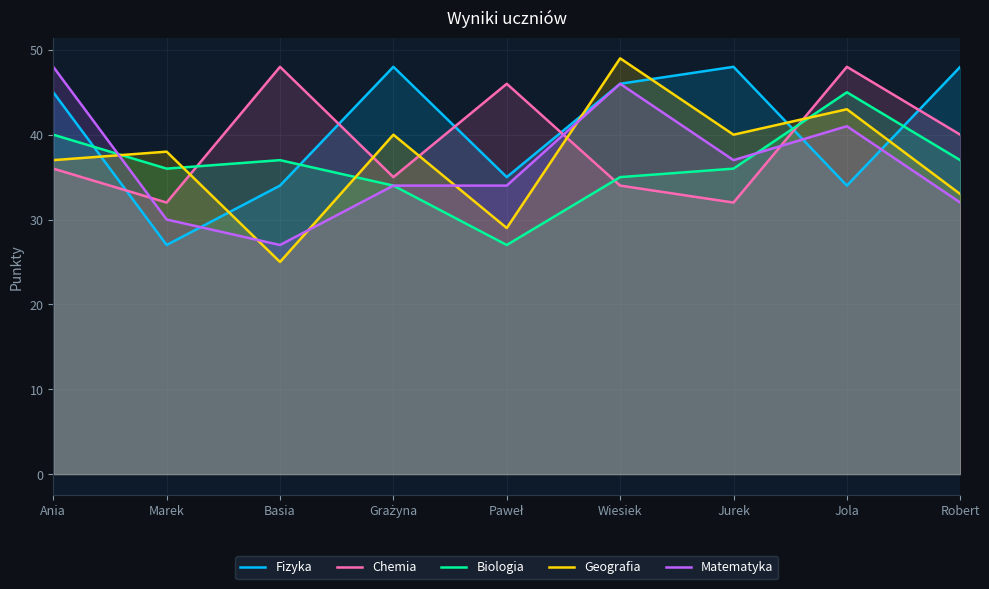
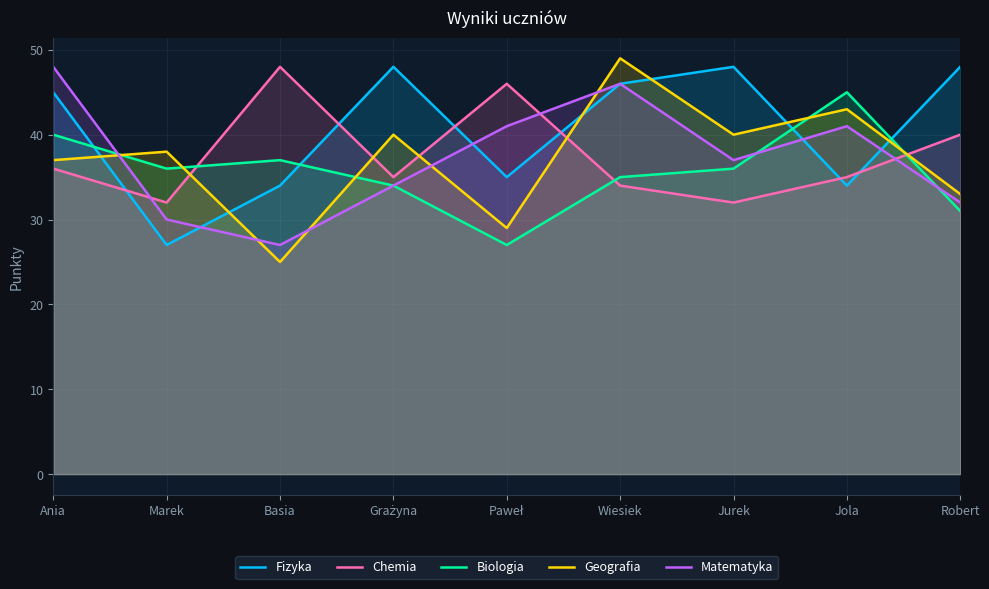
Matematyka, Paweł: 34 -> 41
Chemia, Jola: 48 -> 35
Biologia, Robert: 37 -> 31
